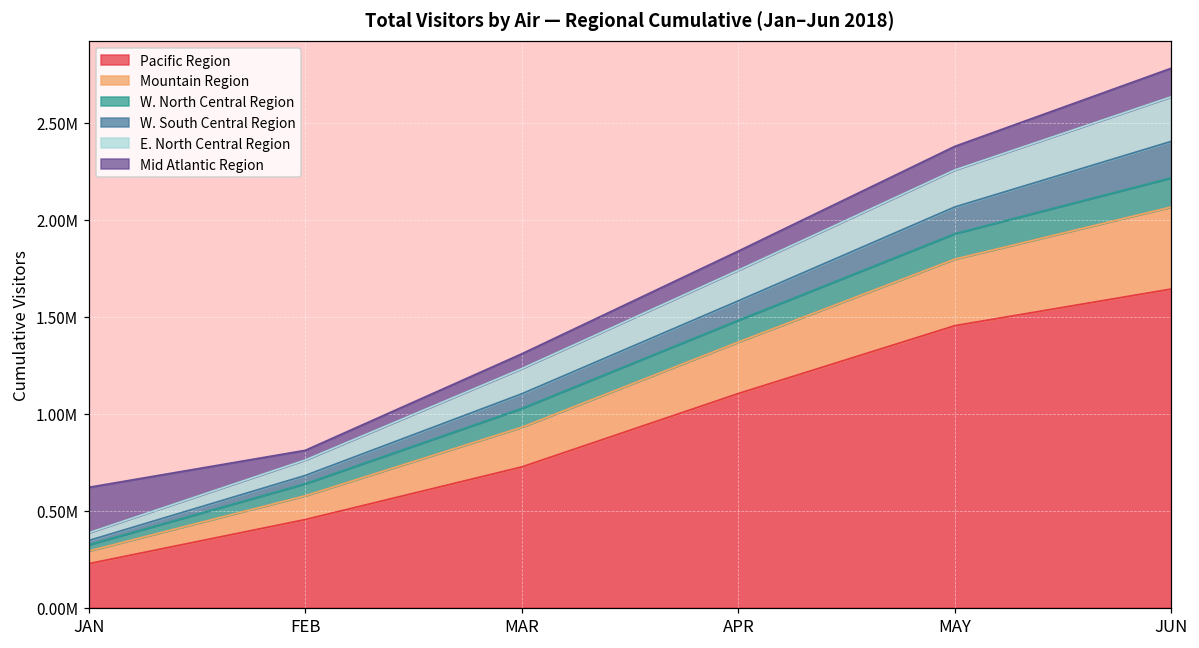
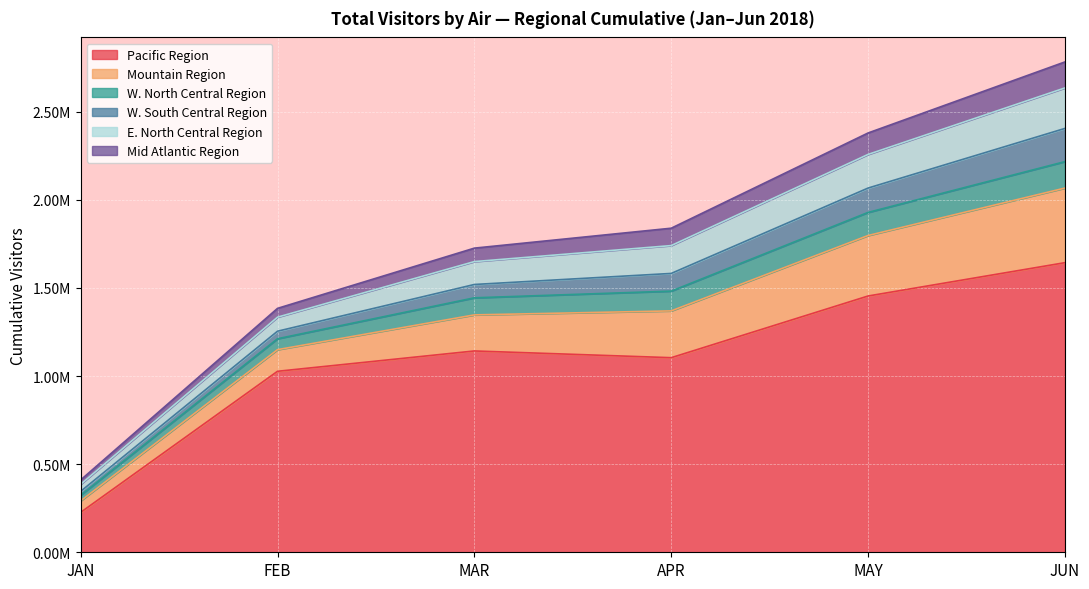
Mid Atlantic Region, JAN: 230000 -> 20000
Pacific Region, FEB: 450000 -> 1030000
Pacific Region, MAR: 730000 -> 1140000
